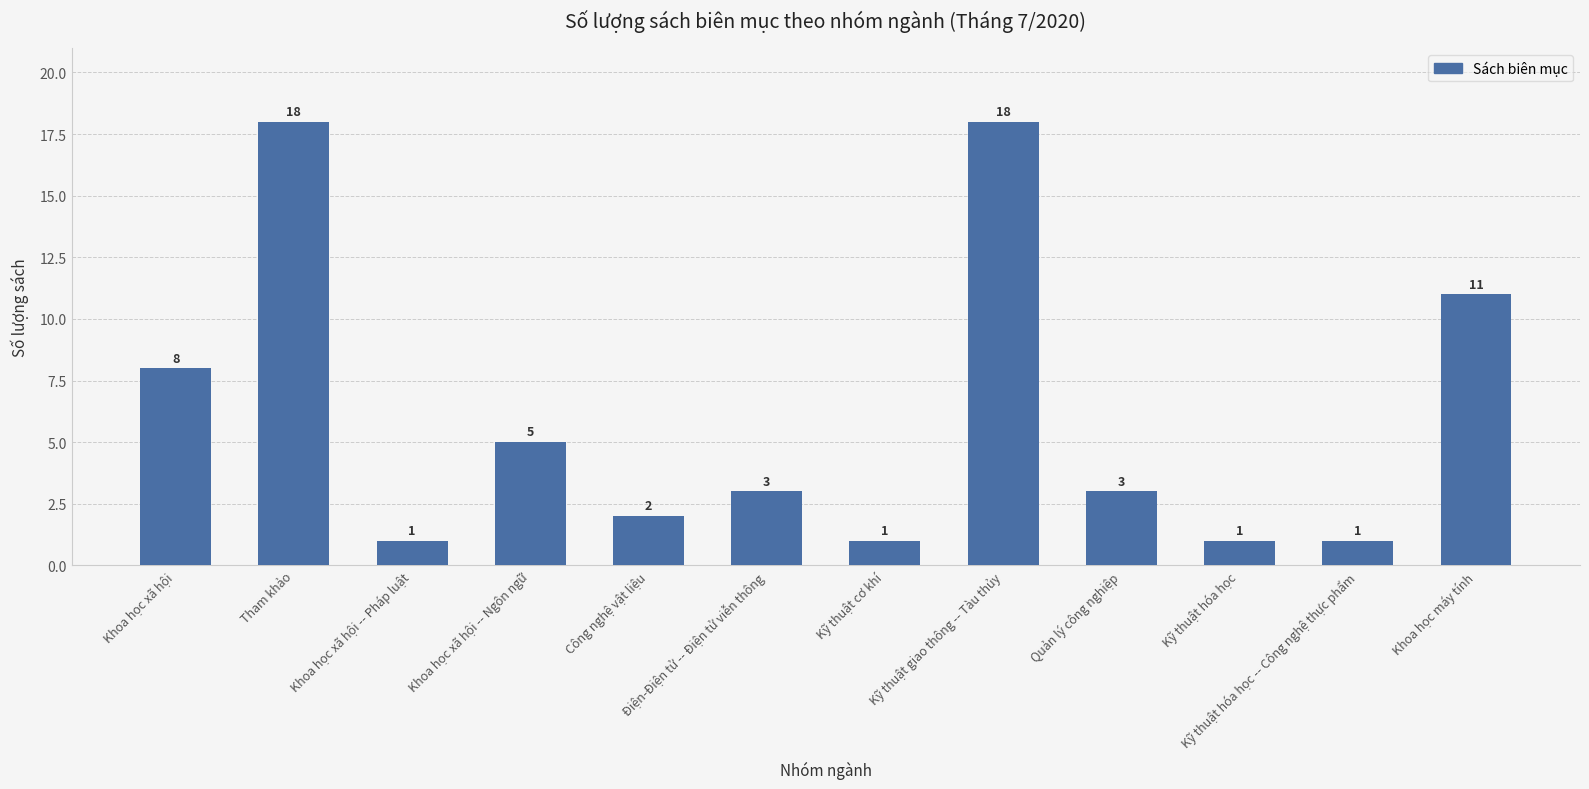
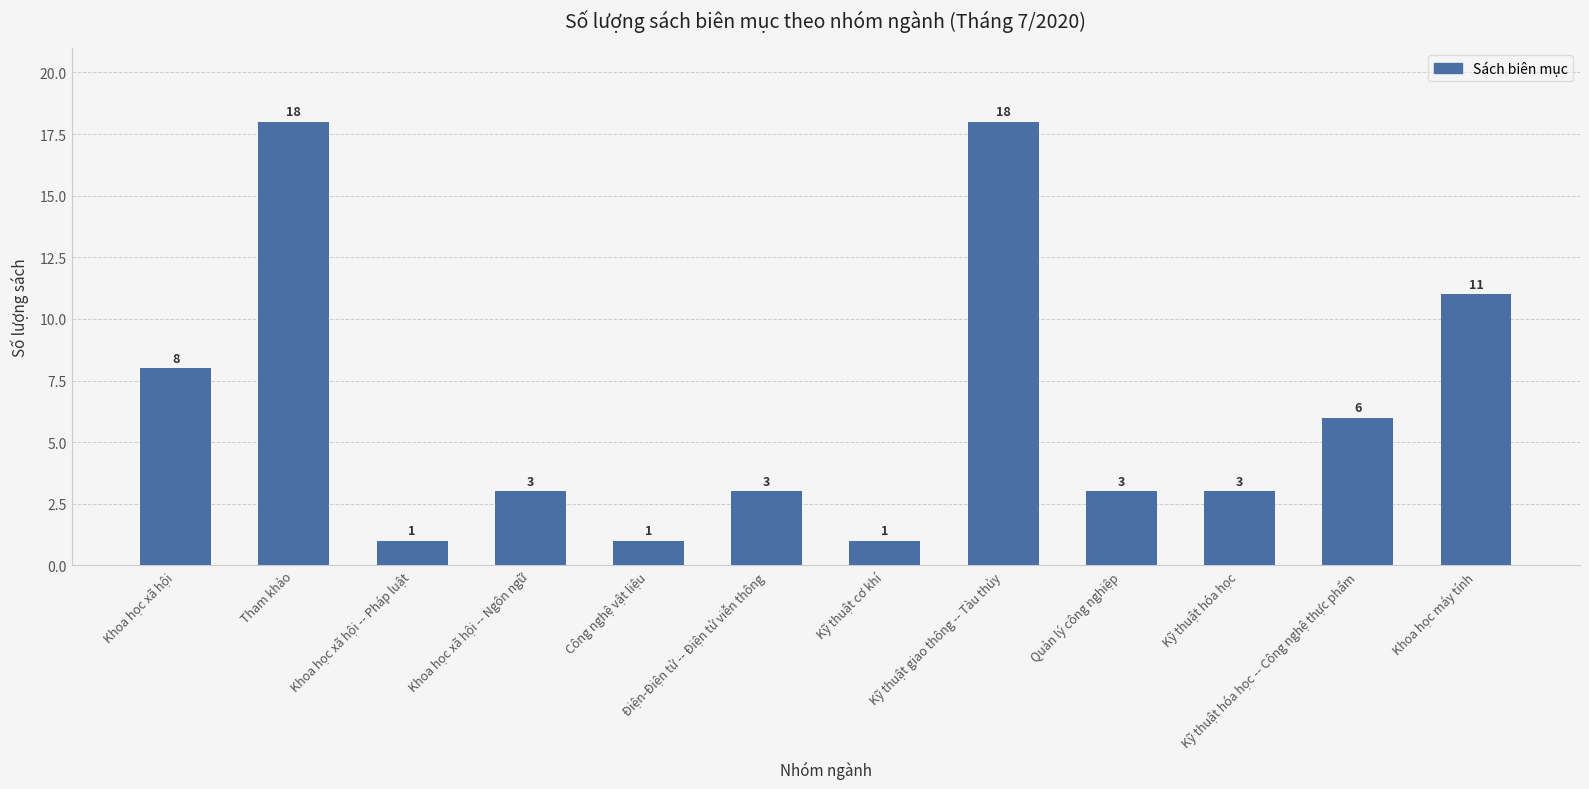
Khoa học xã hội -- Ngôn ngữ: 5 -> 3
Công nghệ vật liệu: 2 -> 1
Kỹ thuật hóa học: 1 -> 3
Kỹ thuật hóa học -- Công nghệ thực phẩm: 1 -> 6
